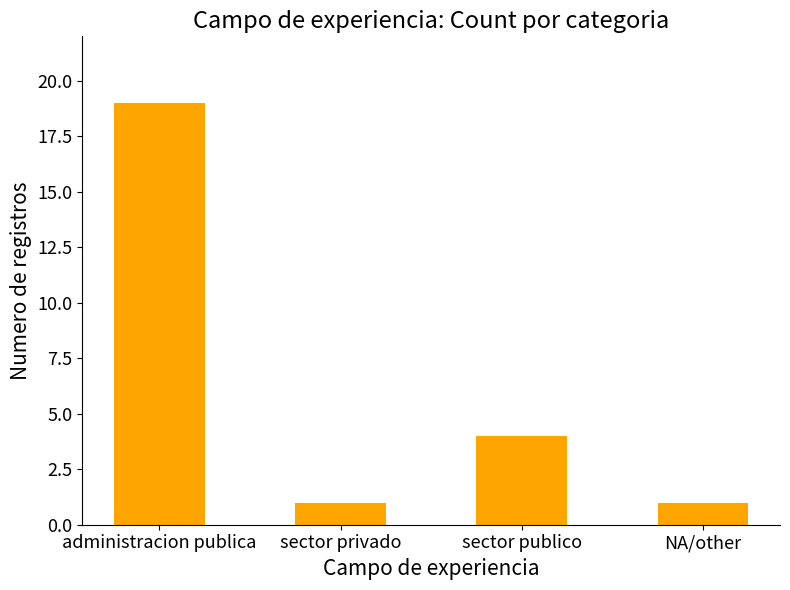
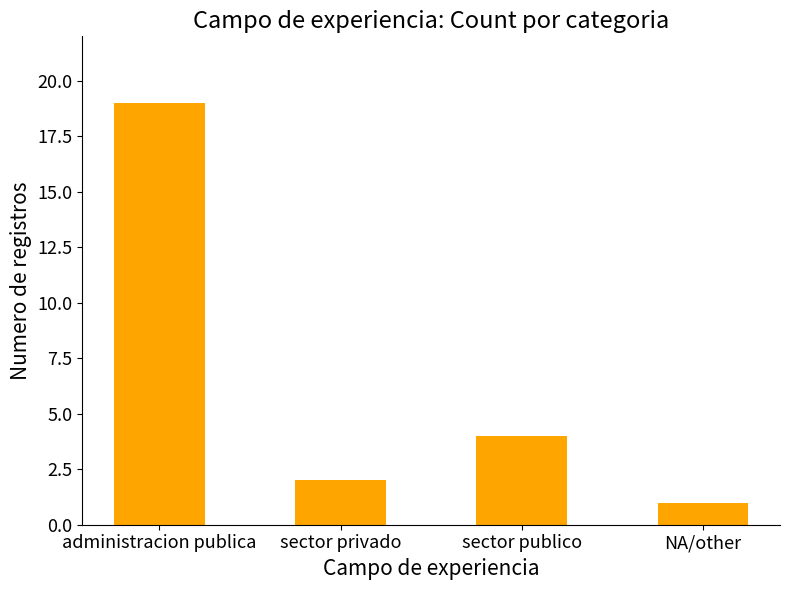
sector privado: 1 -> 2
